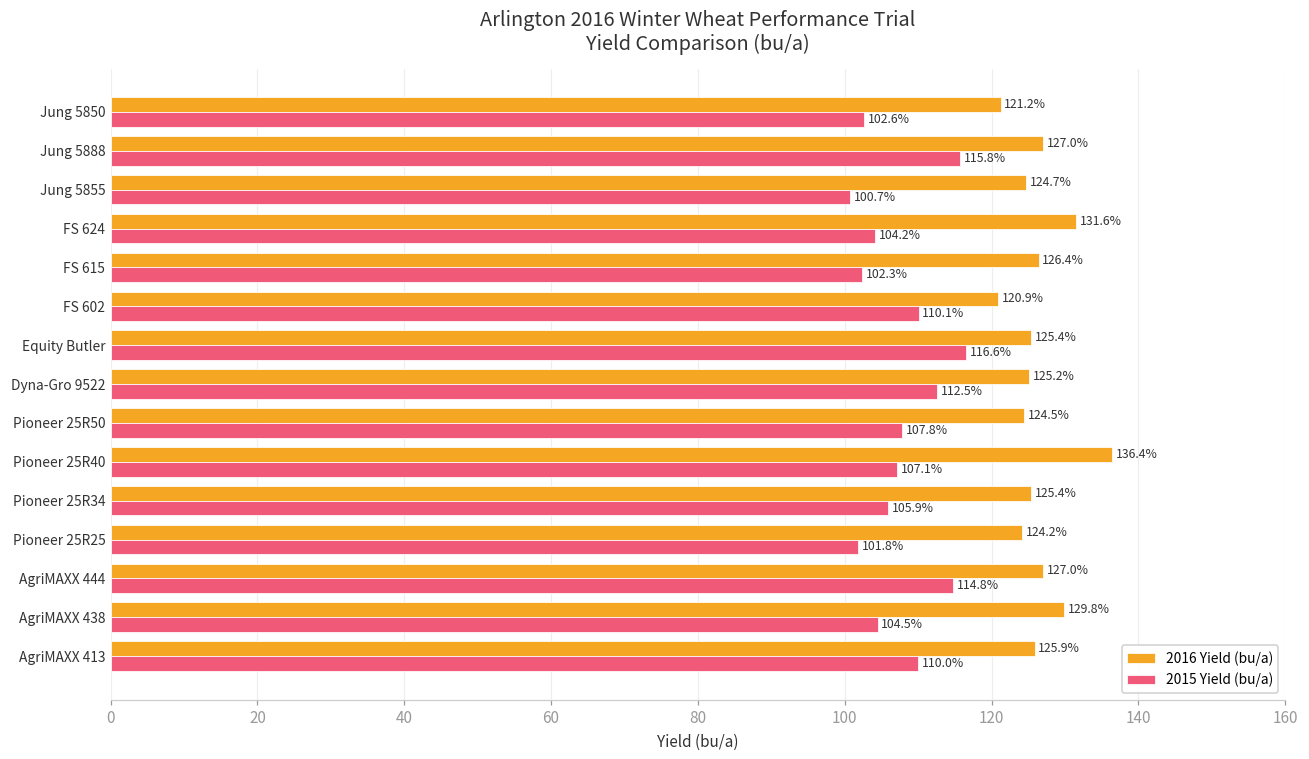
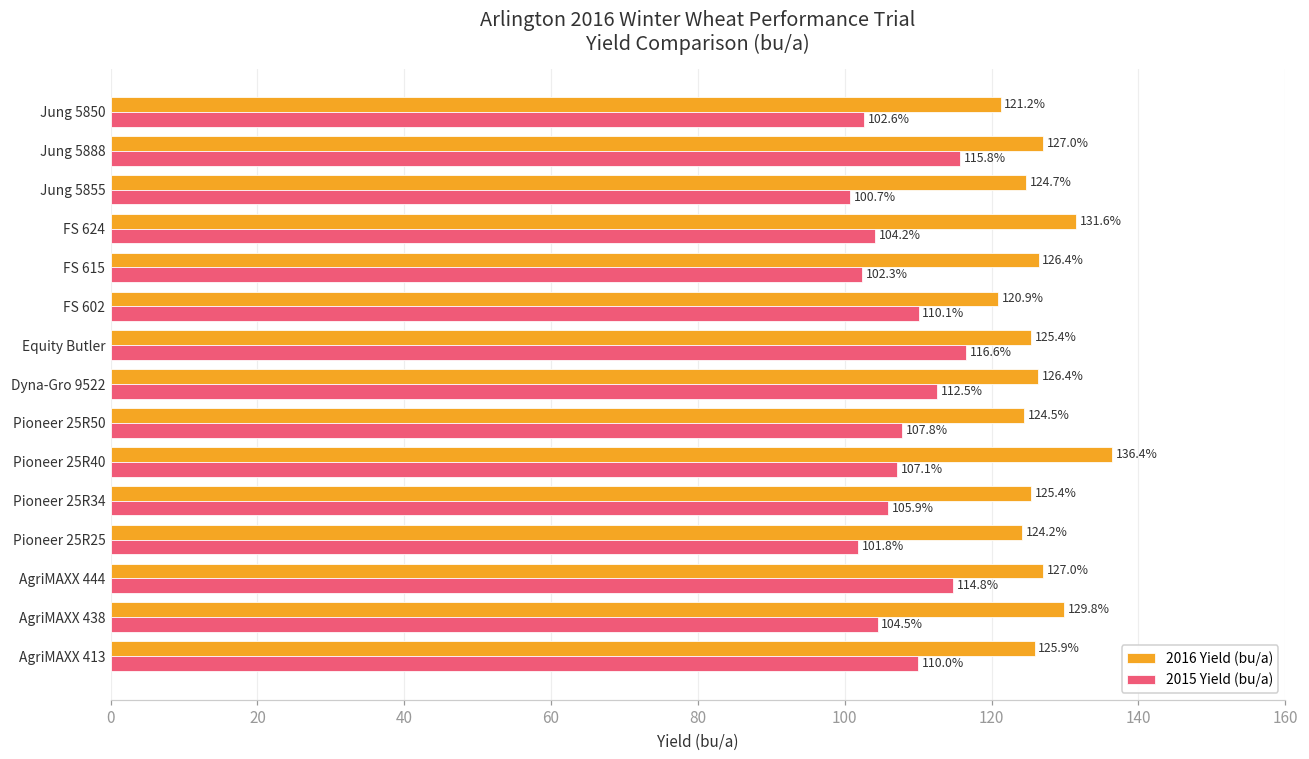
2016 Yield (bu/a), Dyna-Gro 9522: 125.2% -> 126.4%
